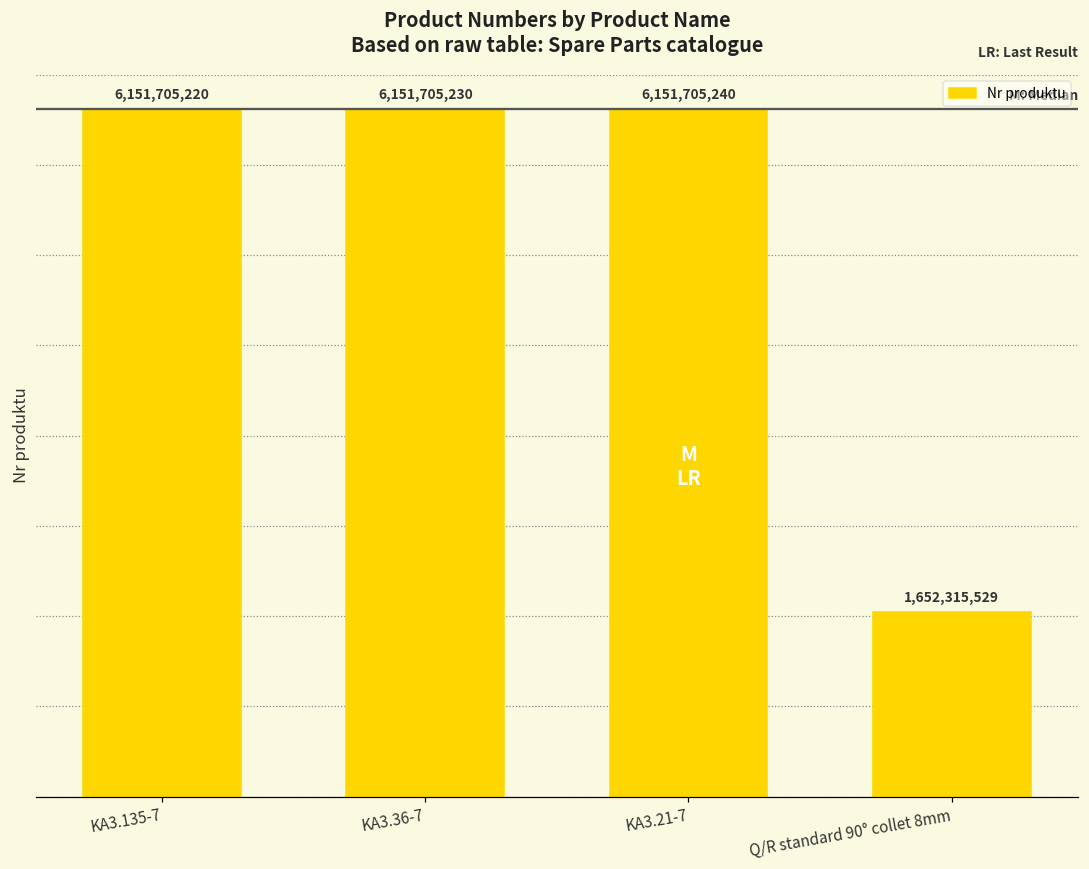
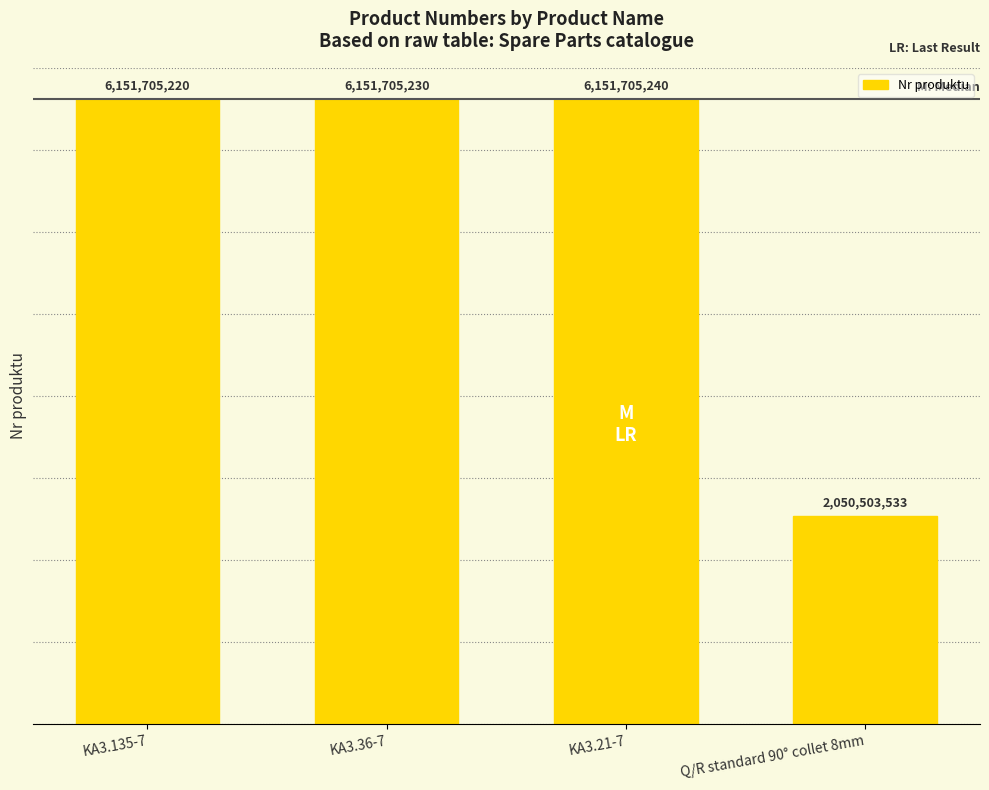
Q/R standard 90° collet 8mm: 1,652,315,529 -> 2,050,503,533
